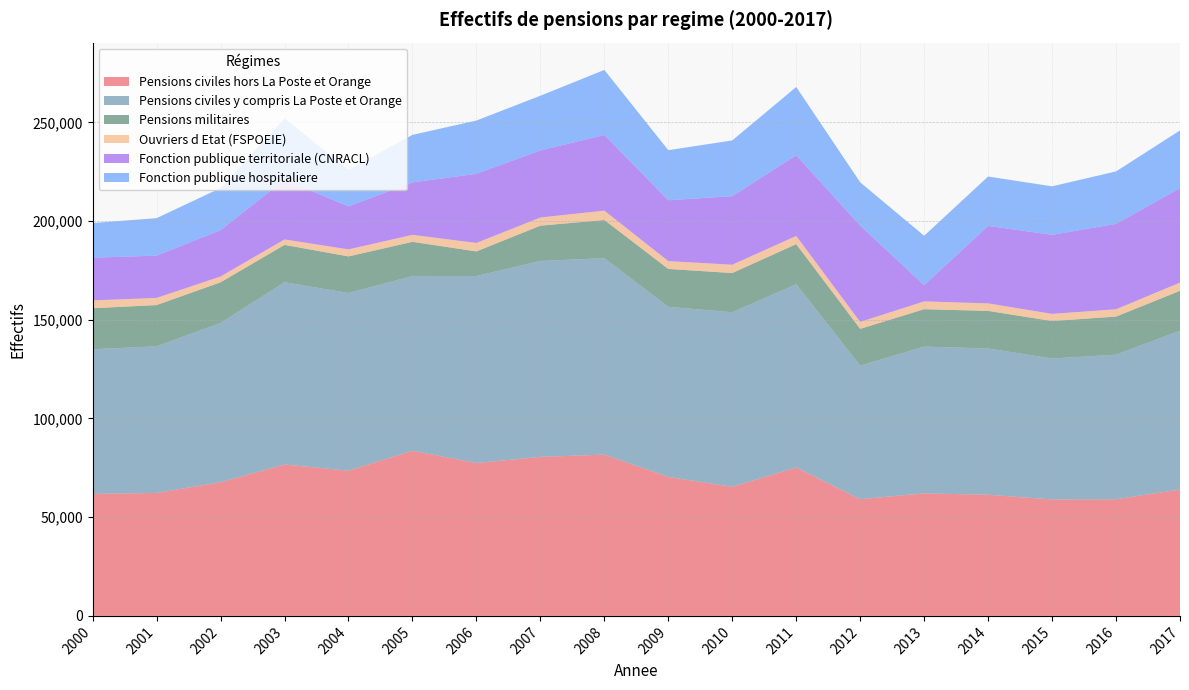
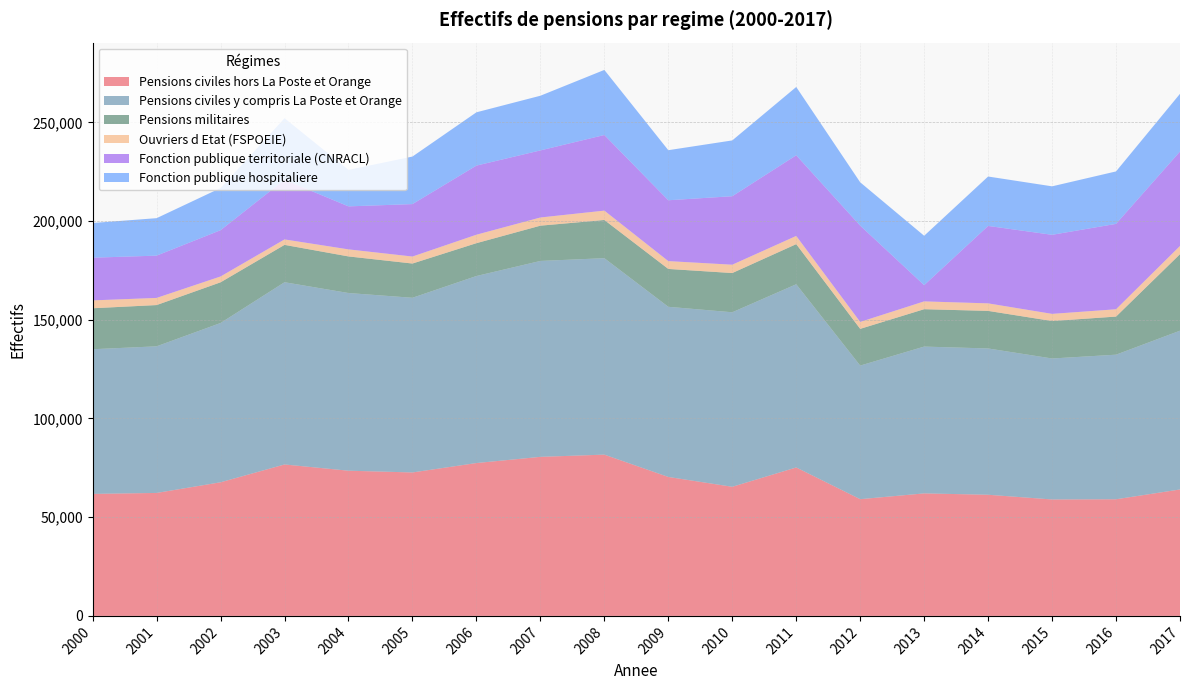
Pensions civiles hors La Poste et Orange, 2005: 84,000 -> 73,000
Pensions militaires, 2006: 12,000 -> 17,000
Pensions militaires, 2017: 20,000 -> 39,000
